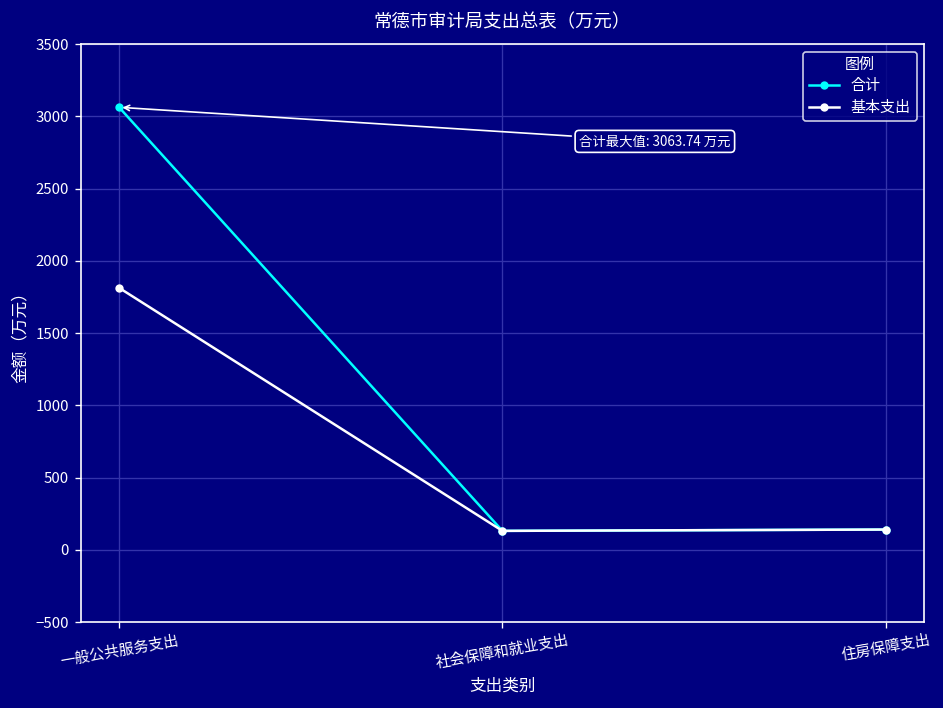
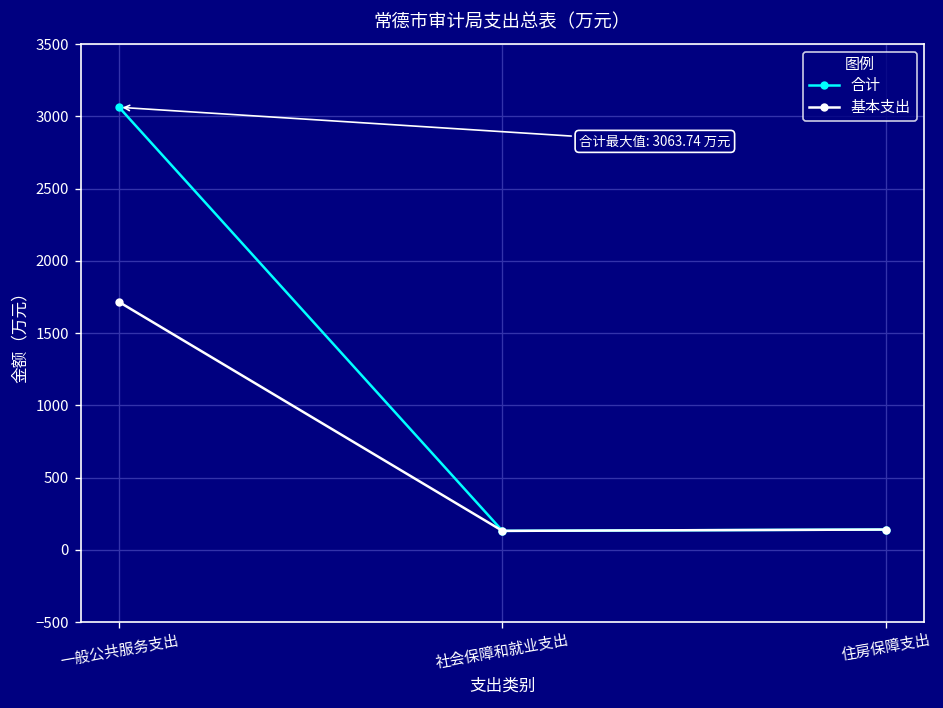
基本支出, 一般公共服务支出: 1810 -> 1720
